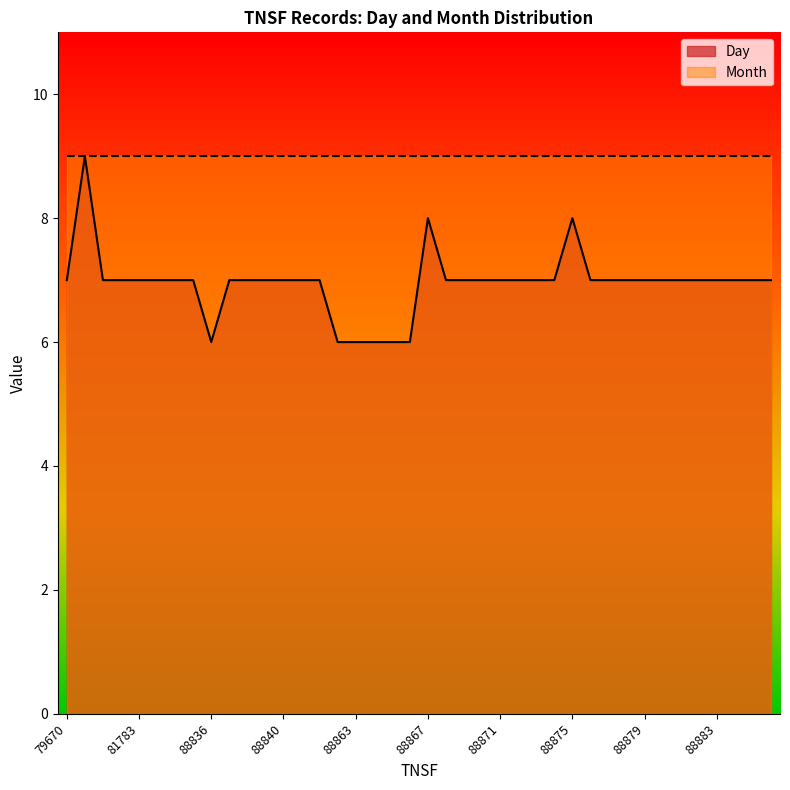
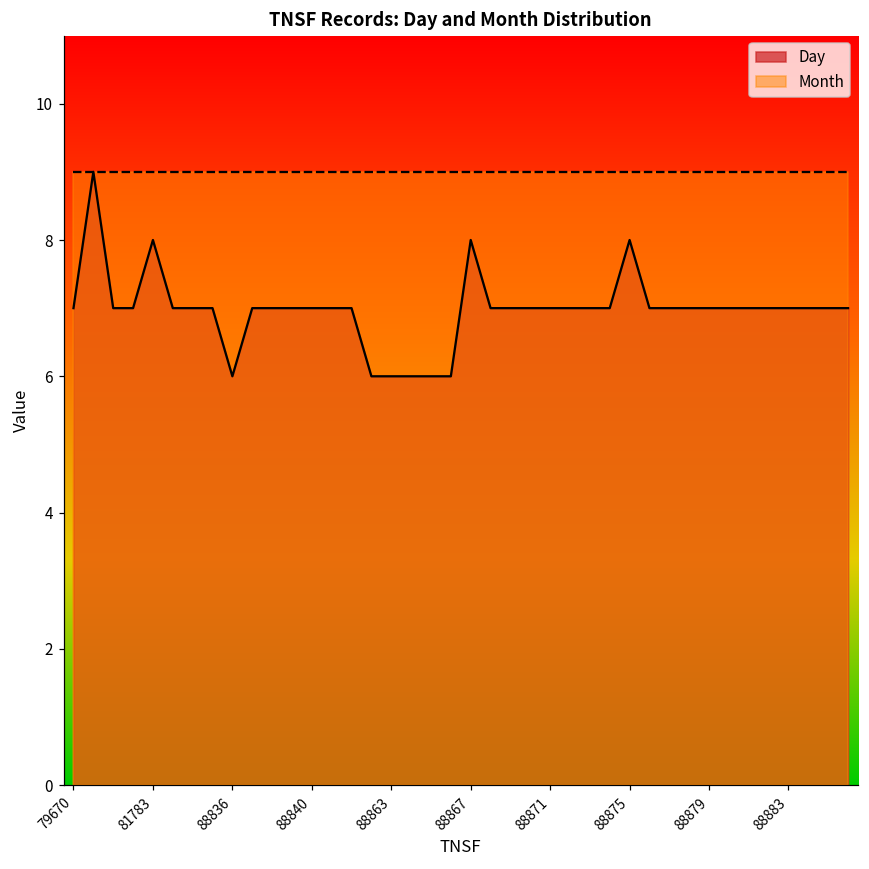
Day, 81783: 7 -> 8
